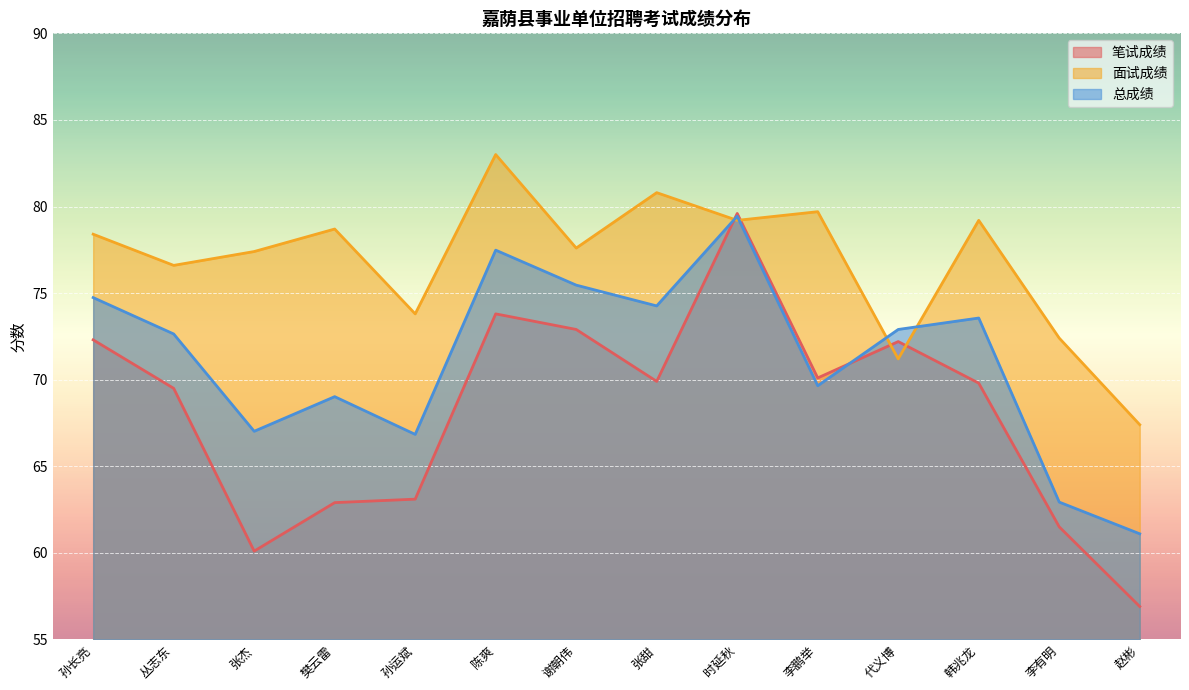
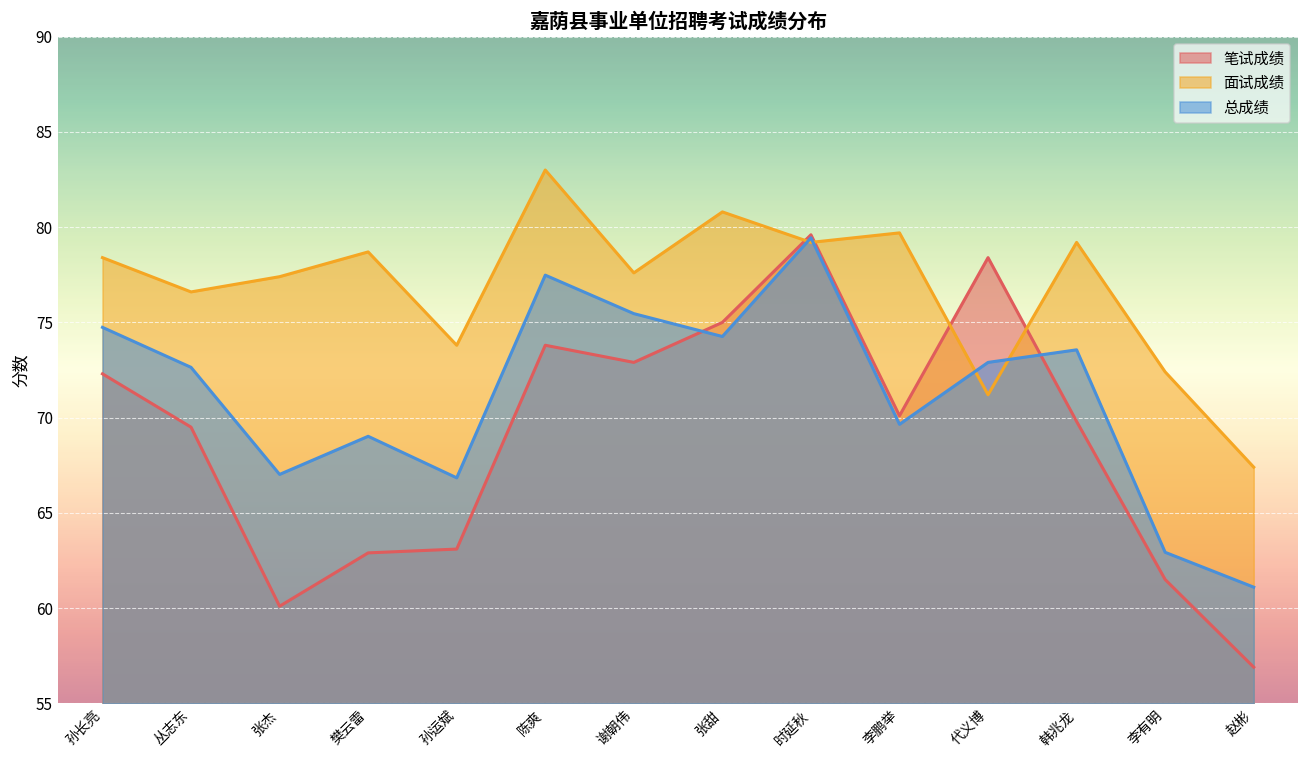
笔试成绩, 张甜: 69.9 -> 75.0
笔试成绩, 代义博: 72.2 -> 78.4
